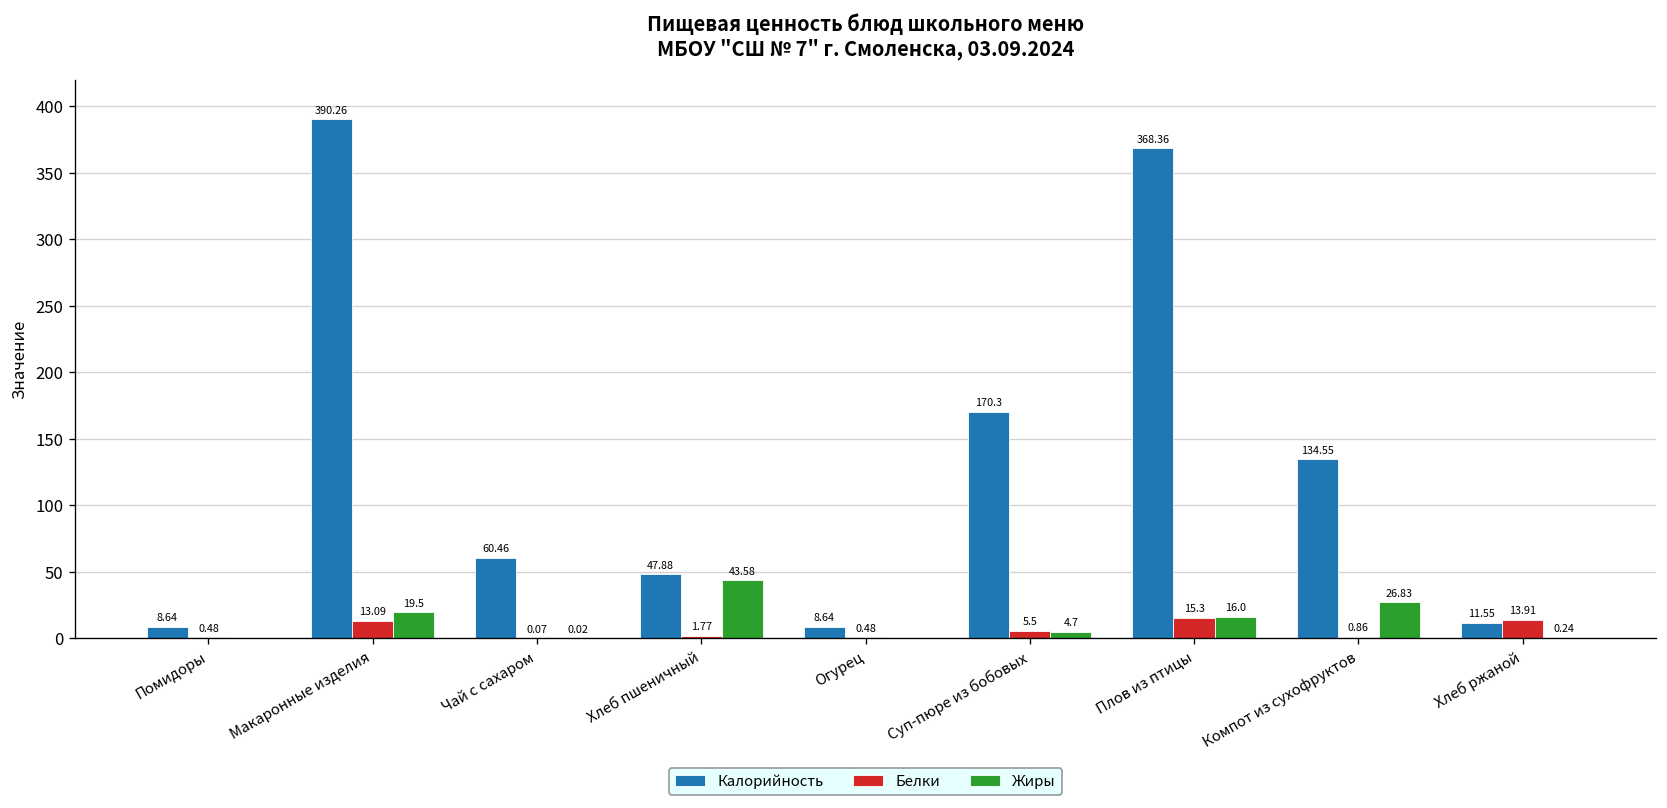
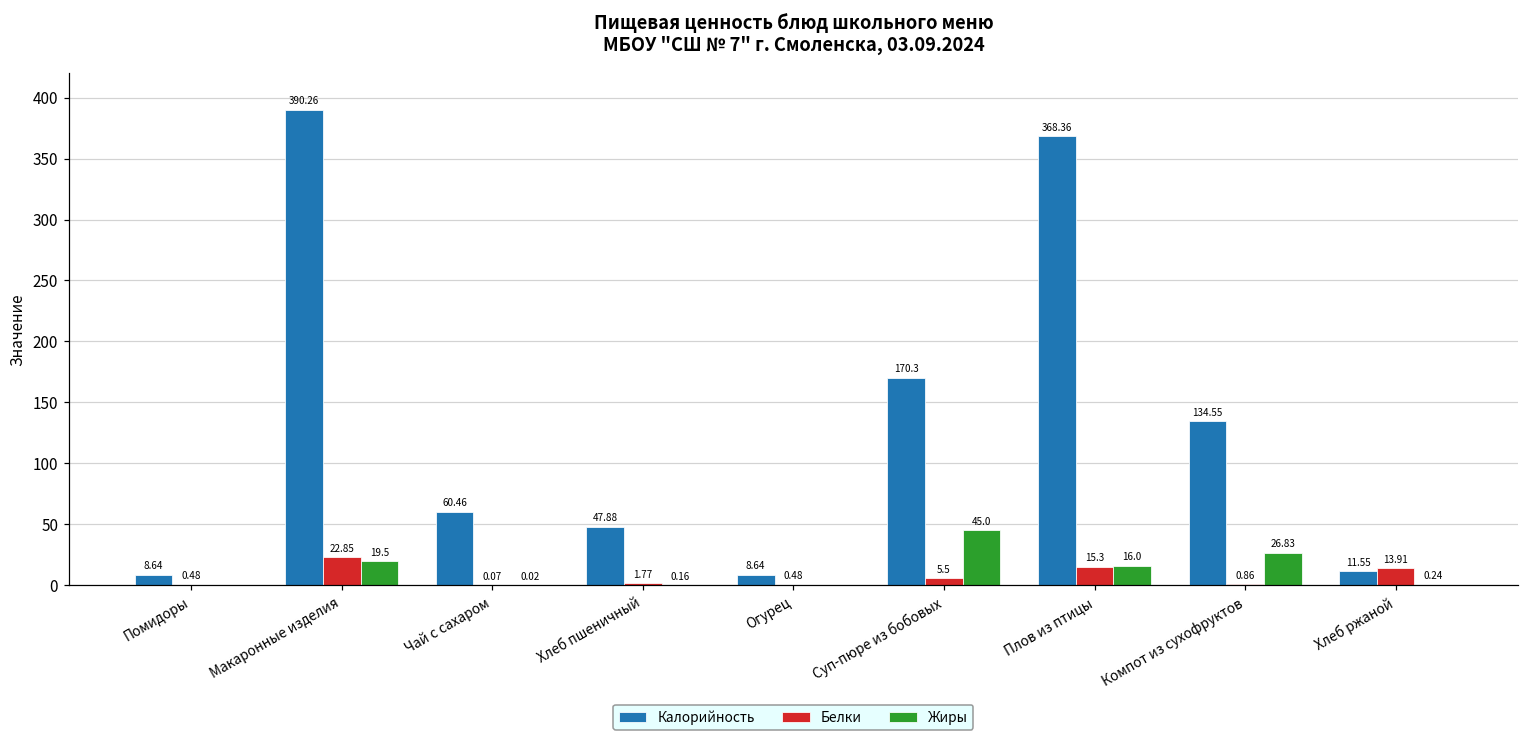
Белки, Макаронные изделия: 13.09 -> 22.85
Жиры, Хлеб пшеничный: 43.58 -> 0.16
Жиры, Суп-пюре из бобовых: 4.7 -> 45.0
